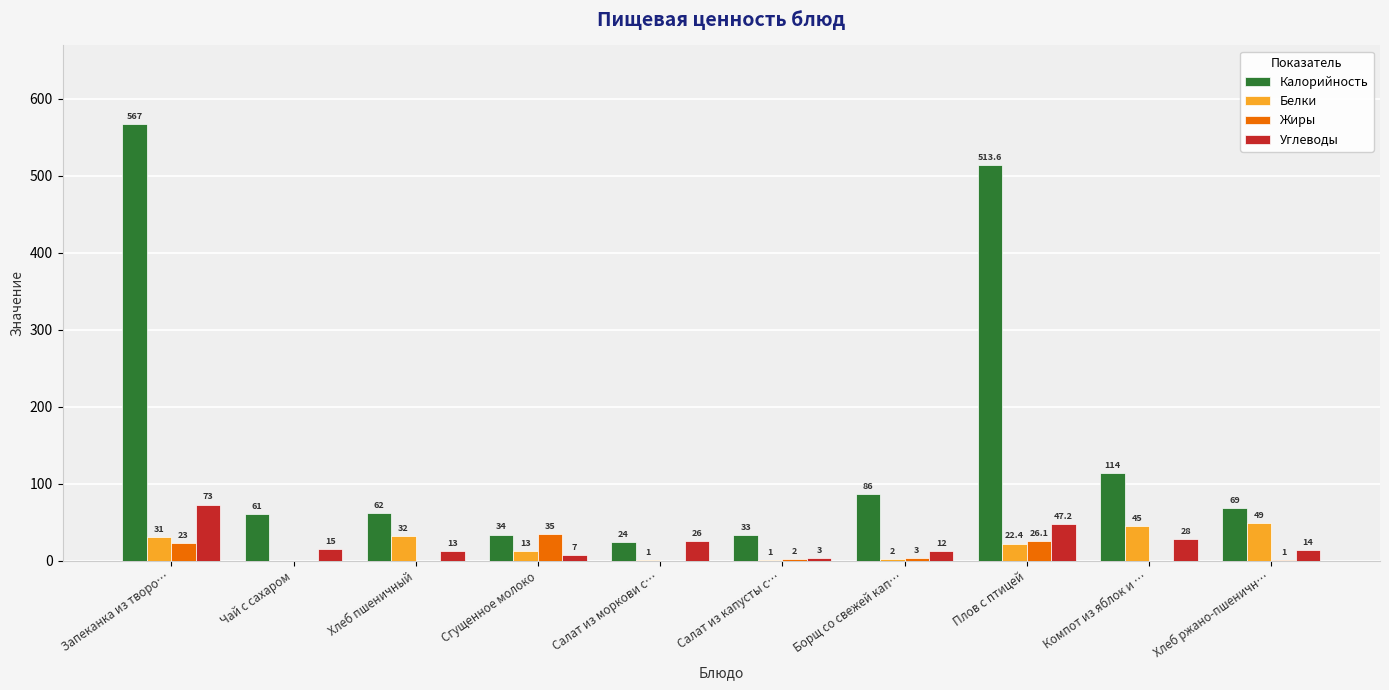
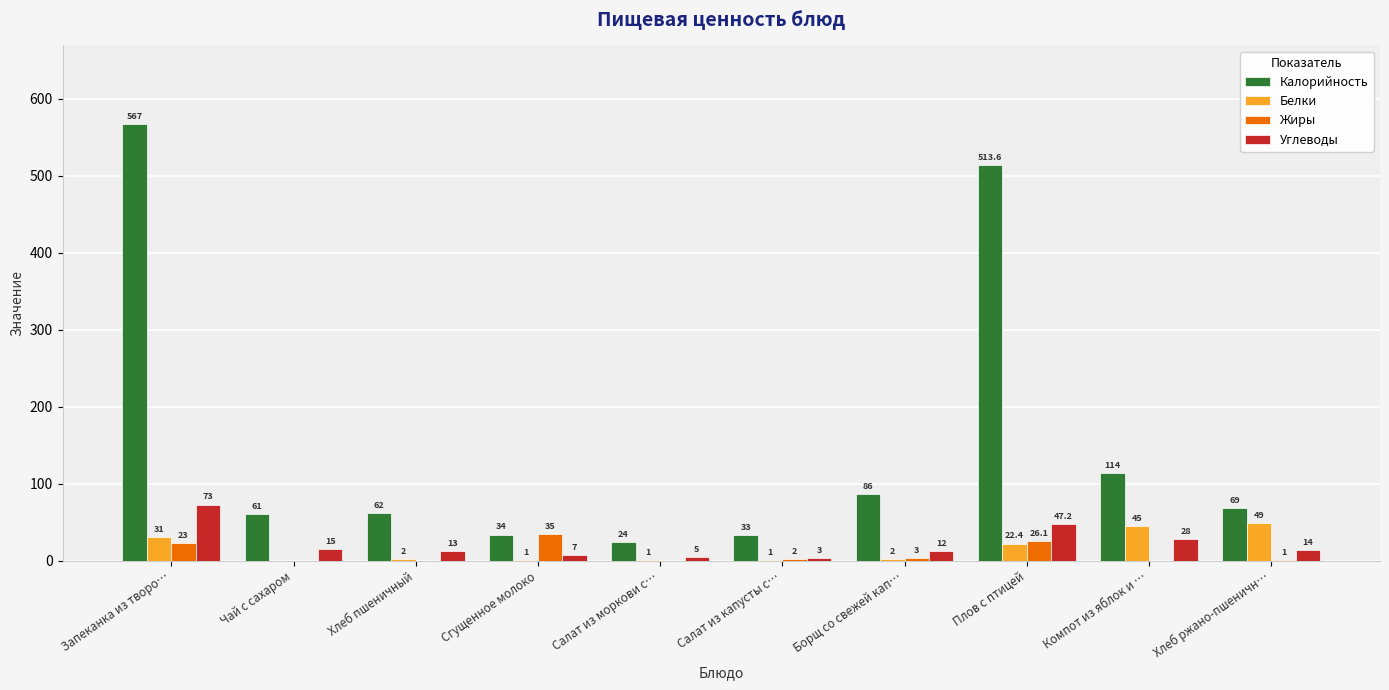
Белки, Хлеб пшеничный: 32 -> 2
Белки, Сгущенное молоко: 13 -> 1
Углеводы, Салат из моркови с…: 26 -> 5
